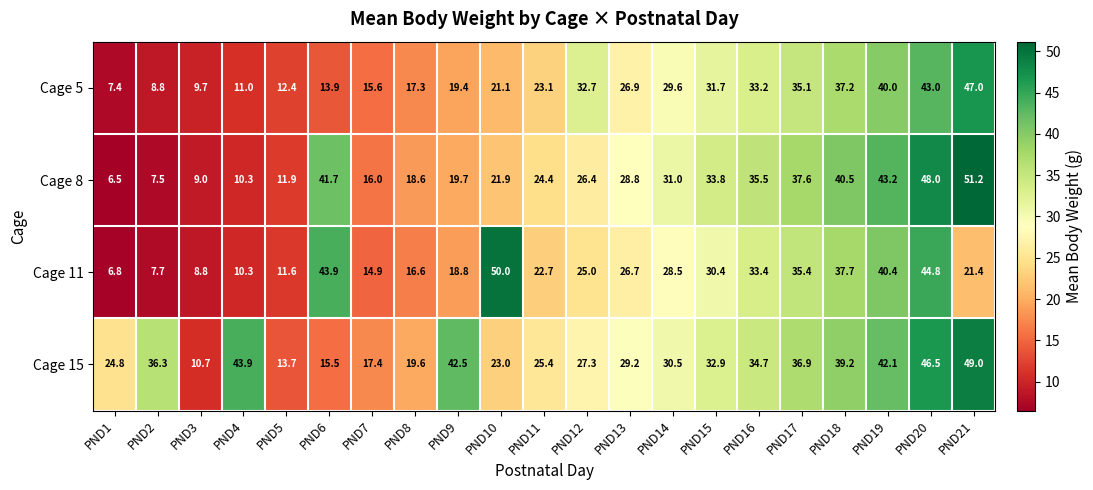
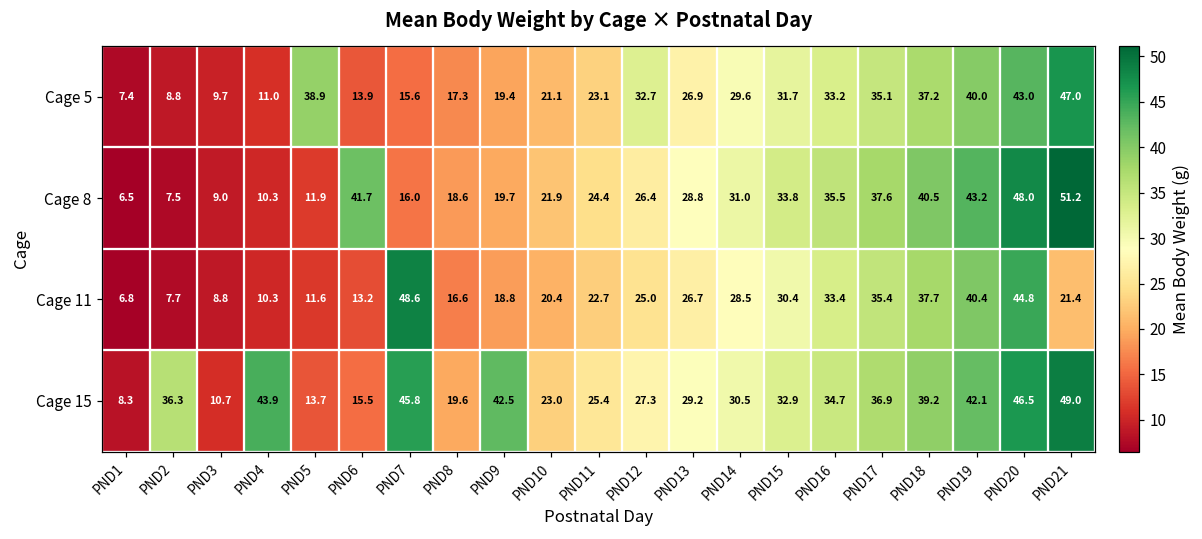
Cage 5, PND5: 12.4 -> 38.9
Cage 11, PND6: 43.9 -> 13.2
Cage 11, PND7: 14.9 -> 48.6
Cage 11, PND10: 50.0 -> 20.4
Cage 15, PND1: 24.8 -> 8.3
Cage 15, PND7: 17.4 -> 45.8
